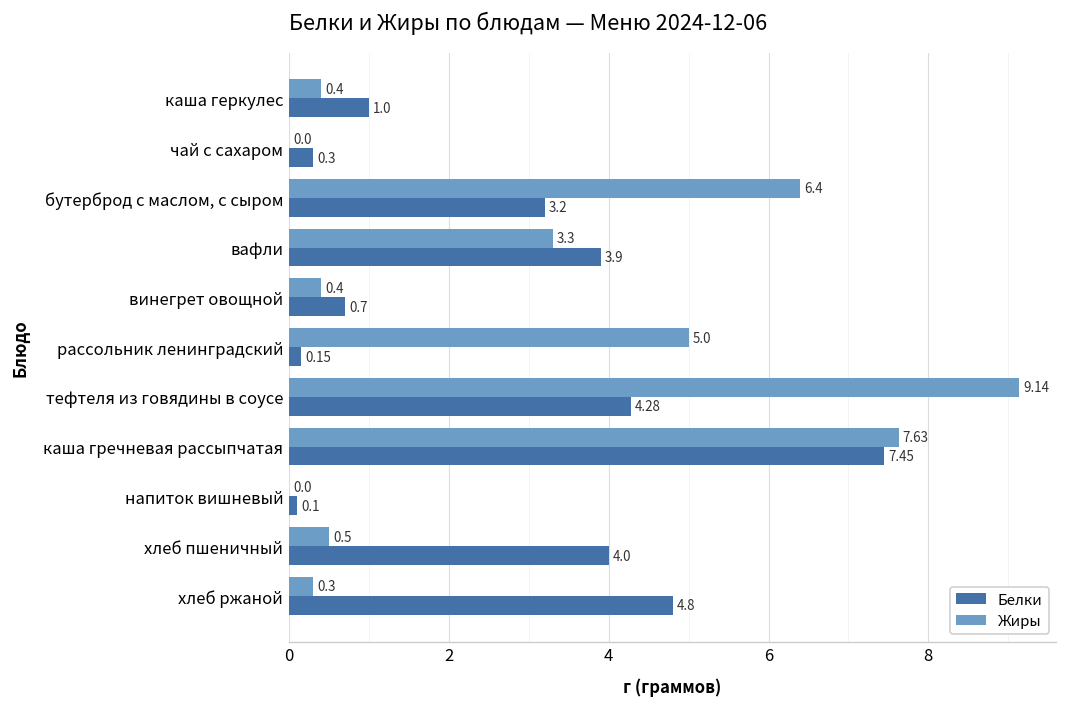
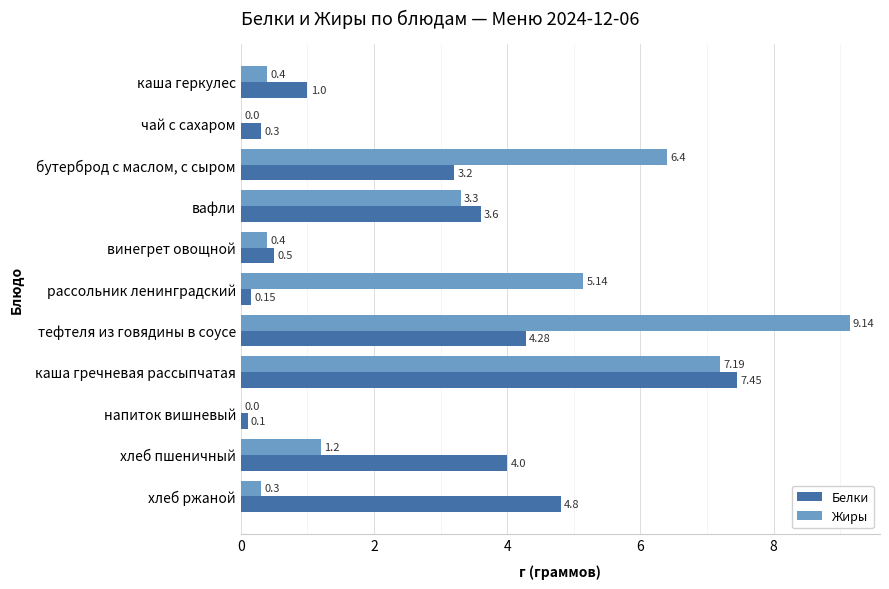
Белки, вафли: 3.9 -> 3.6
Белки, винегрет овощной: 0.7 -> 0.5
Жиры, рассольник ленинградский: 5.0 -> 5.14
Жиры, каша гречневая рассыпчатая: 7.63 -> 7.19
Жиры, хлеб пшеничный: 0.5 -> 1.2
